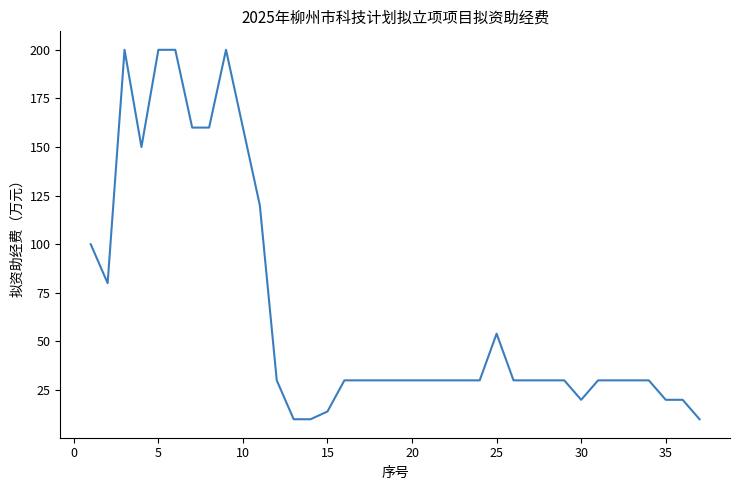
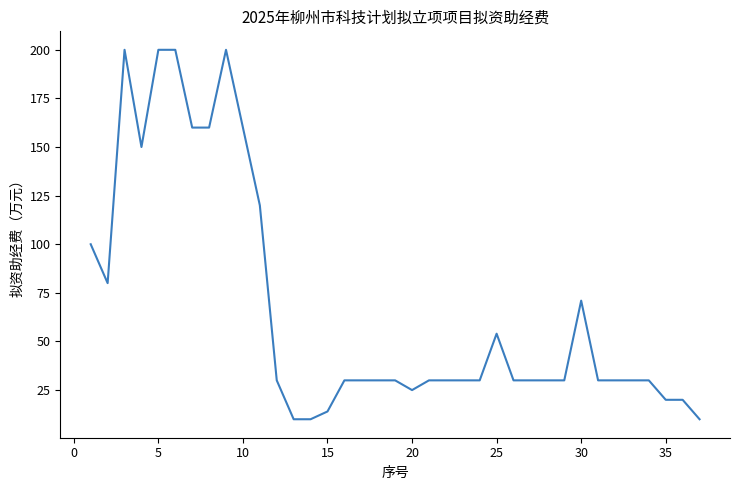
20: 30 -> 25
30: 20 -> 71
